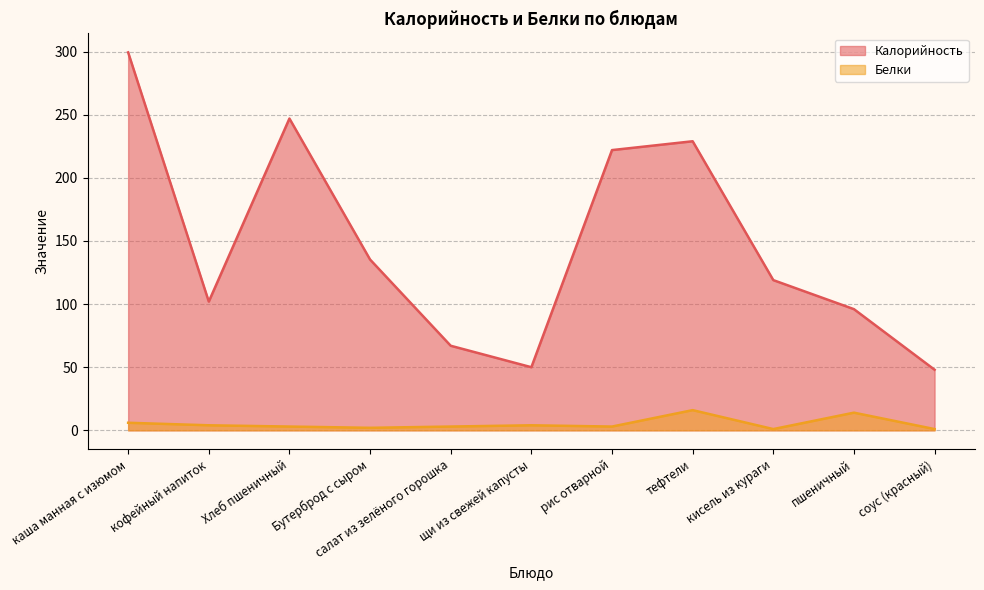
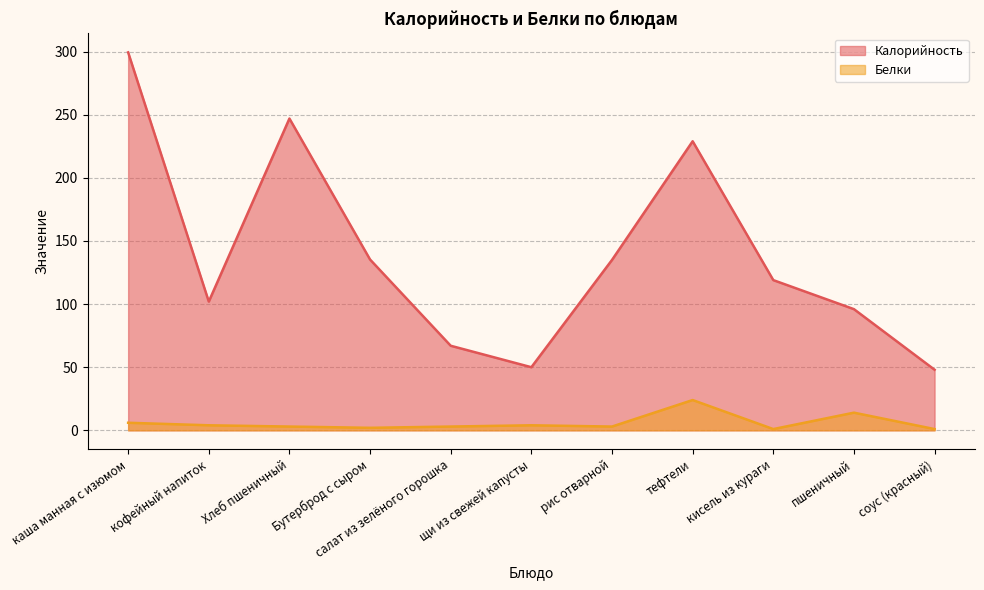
Калорийность, рис отварной: 222 -> 135
Белки, тефтели: 16 -> 24
